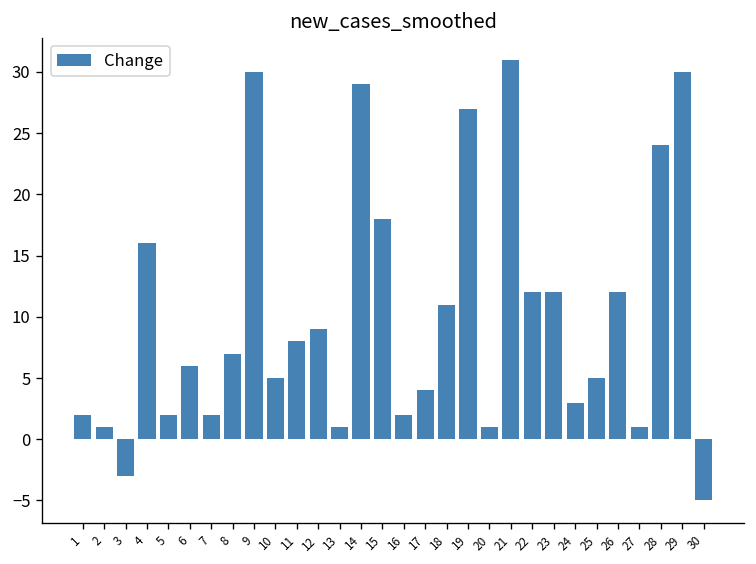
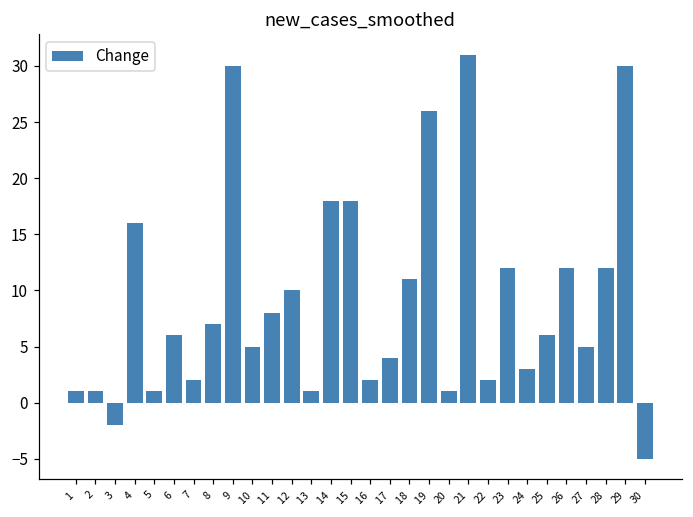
1: 2 -> 1
3: -3 -> -2
5: 2 -> 1
12: 9 -> 10
14: 29 -> 18
19: 27 -> 26
22: 12 -> 2
25: 5 -> 6
27: 1 -> 5
28: 24 -> 12
